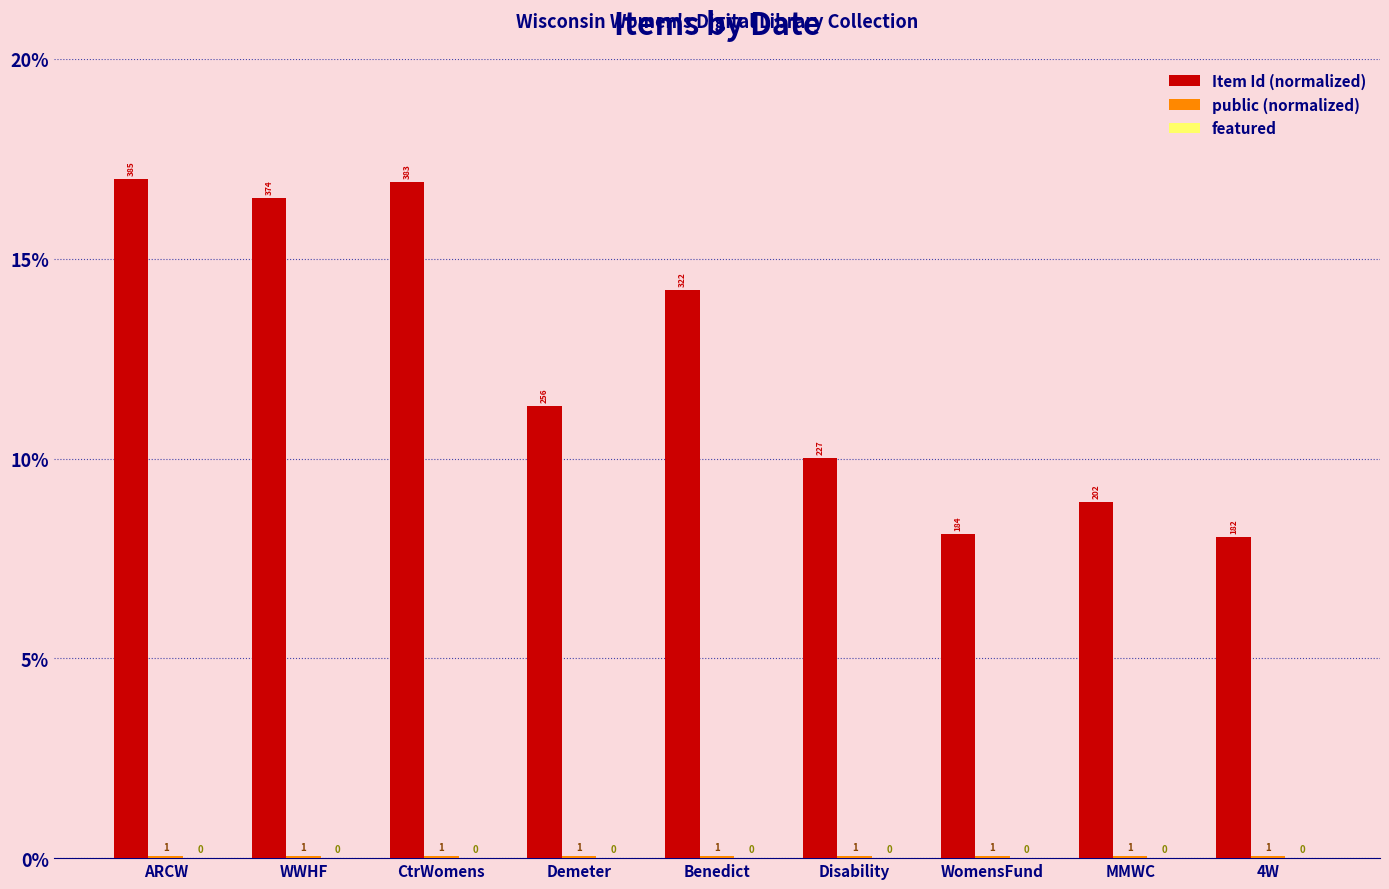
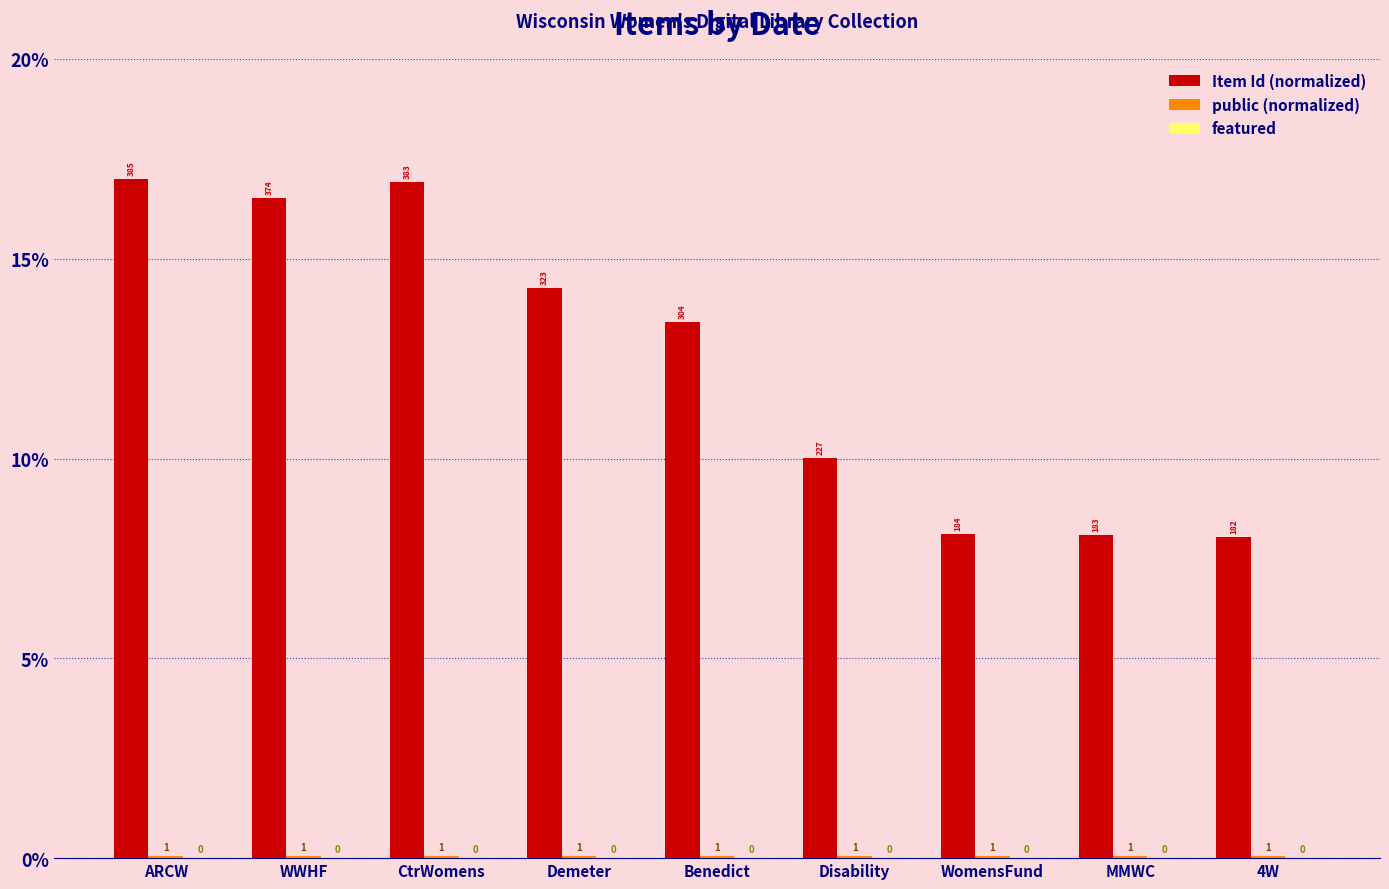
Item Id (normalized), Demeter: 256 -> 323
Item Id (normalized), Benedict: 322 -> 304
Item Id (normalized), MMWC: 202 -> 183
